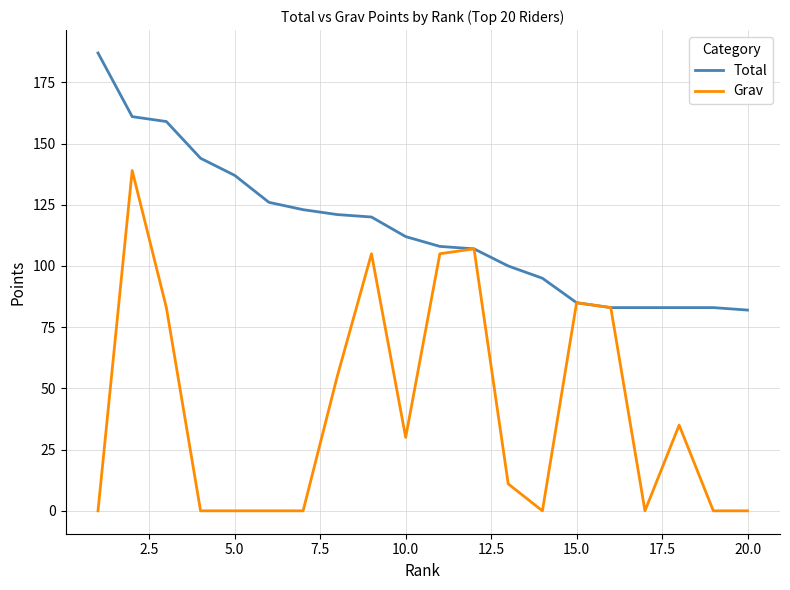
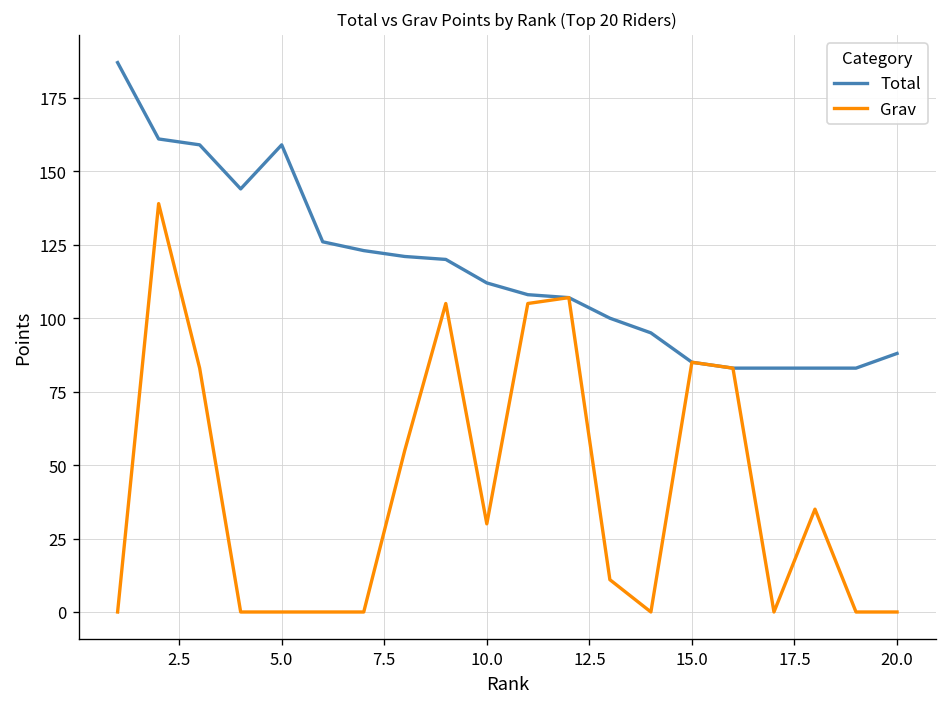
Total, 5.0: 137 -> 159
Total, 20.0: 82 -> 88
